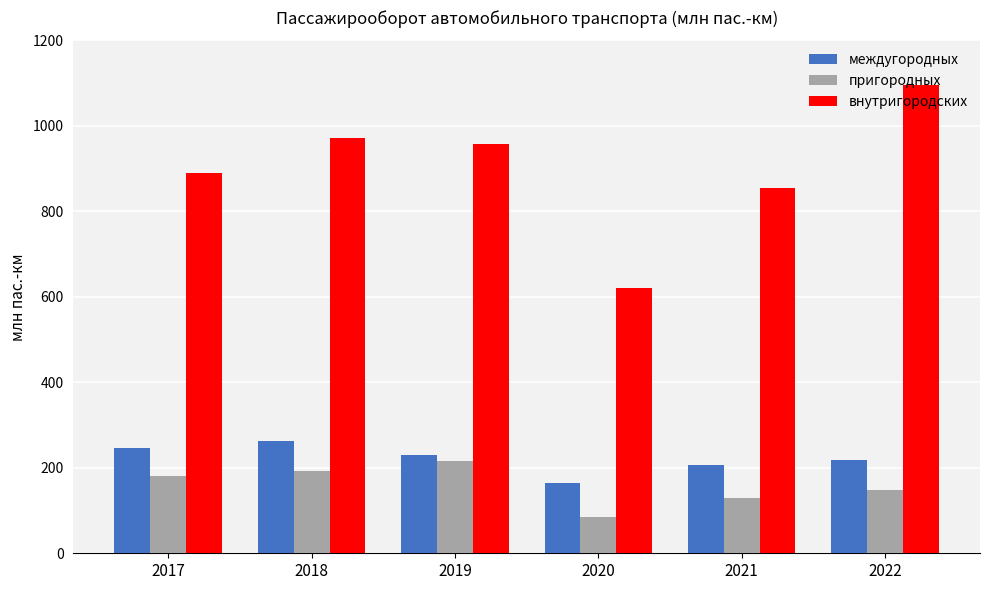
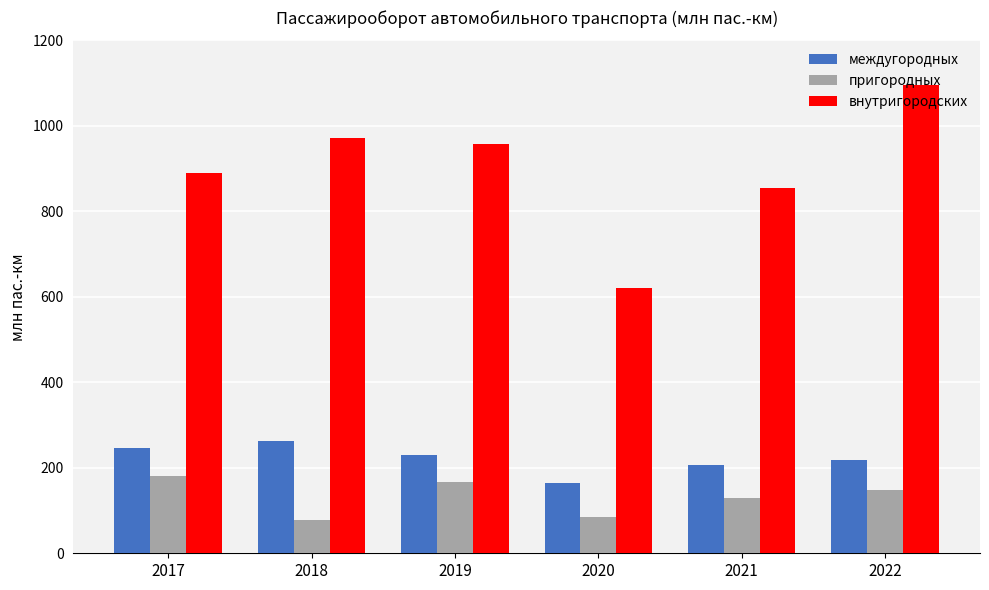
пригородных, 2018: 190 -> 80
пригородных, 2019: 210 -> 170
